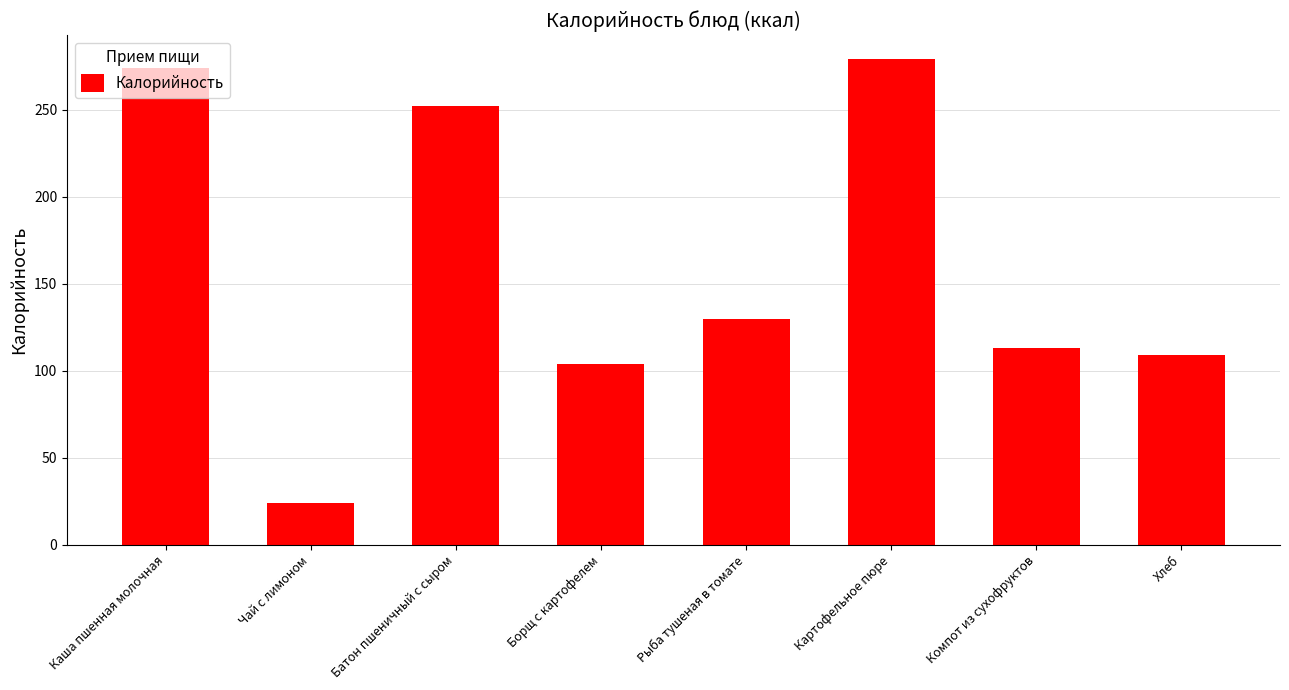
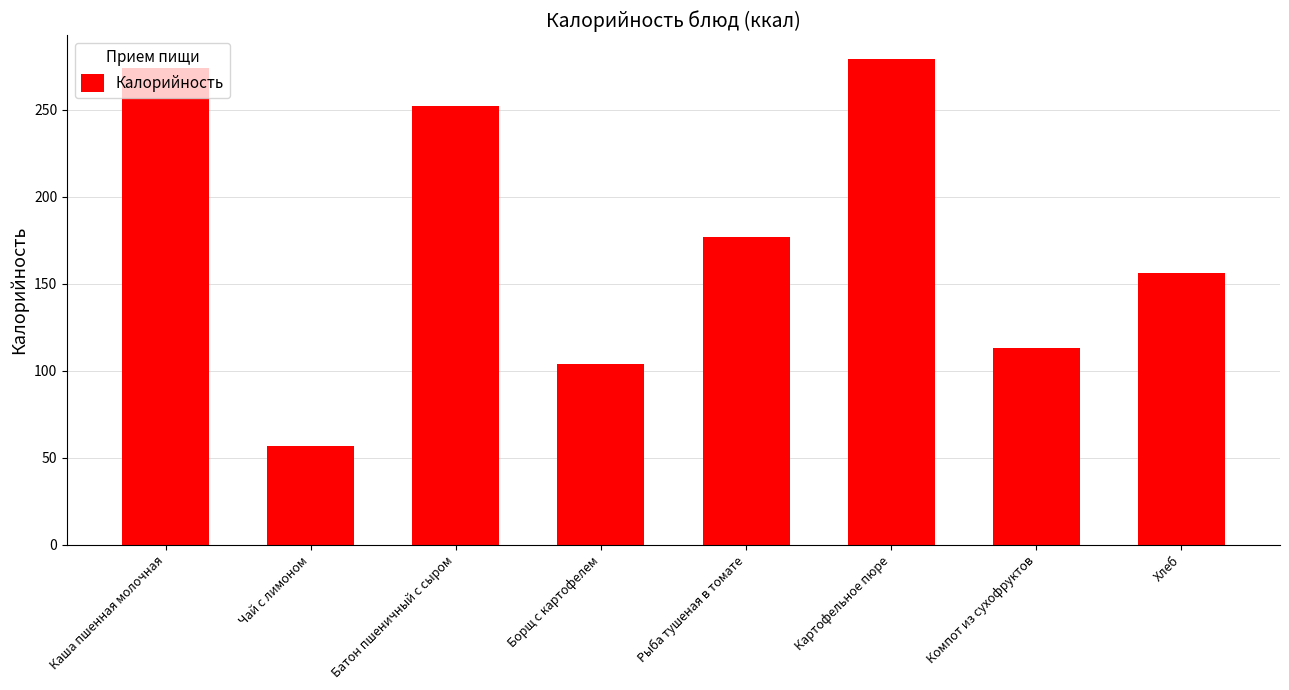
Чай с лимоном: 24 -> 57
Рыба тушеная в томате: 130 -> 177
Хлеб: 109 -> 156
